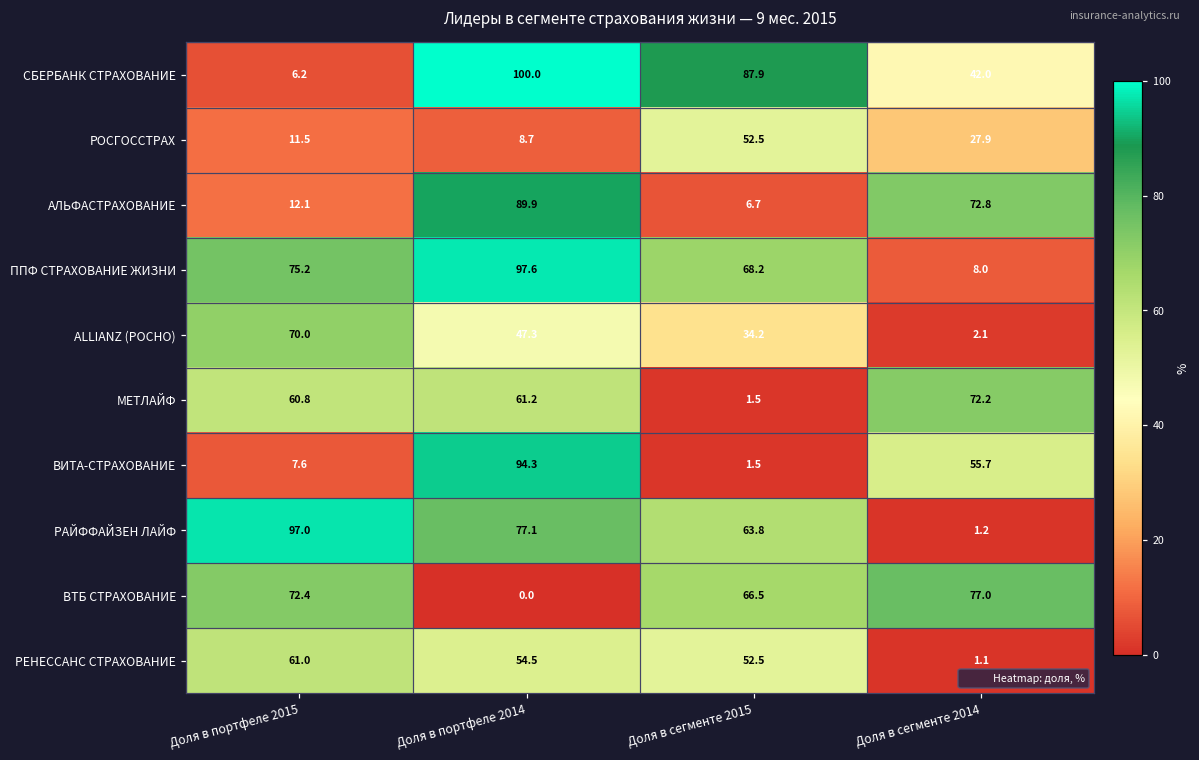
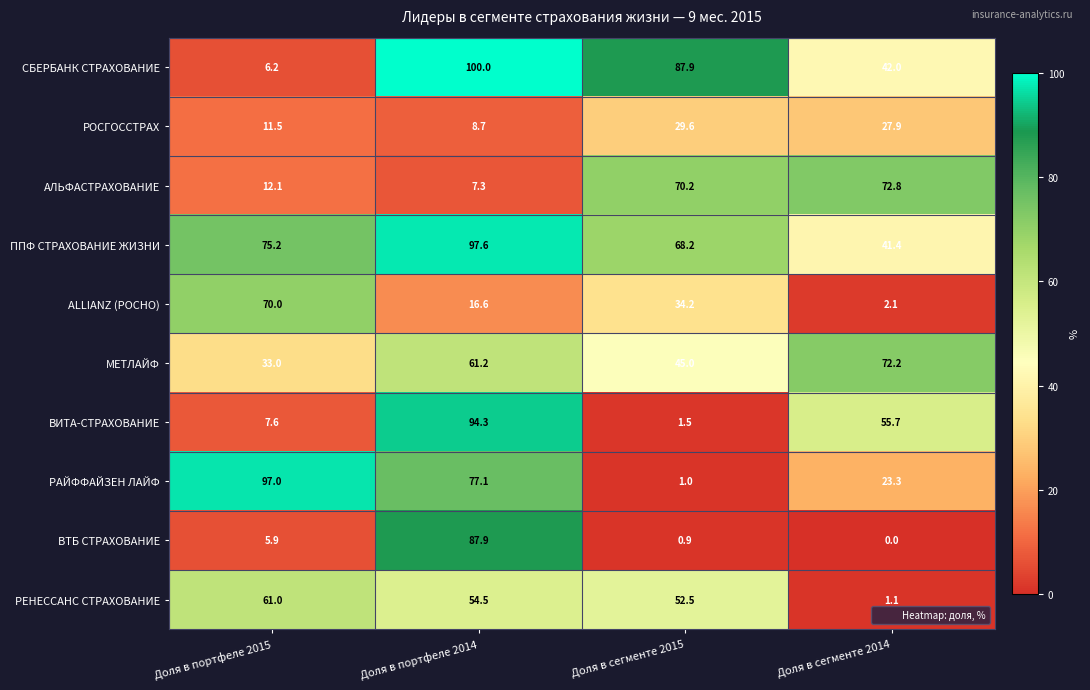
РОСГОССТРАХ, Доля в сегменте 2015: 52.5 -> 29.6
АЛЬФАСТРАХОВАНИЕ, Доля в портфеле 2014: 89.9 -> 7.3
АЛЬФАСТРАХОВАНИЕ, Доля в сегменте 2015: 6.7 -> 70.2
ППФ СТРАХОВАНИЕ ЖИЗНИ, Доля в сегменте 2014: 8.0 -> 41.4
ALLIANZ (РОСНО), Доля в портфеле 2014: 47.3 -> 16.6
МЕТЛАЙФ, Доля в портфеле 2015: 60.8 -> 33.0
МЕТЛАЙФ, Доля в сегменте 2015: 1.5 -> 45.0
РАЙФФАЙЗЕН ЛАЙФ, Доля в сегменте 2015: 63.8 -> 1.0
РАЙФФАЙЗЕН ЛАЙФ, Доля в сегменте 2014: 1.2 -> 23.3
ВТБ СТРАХОВАНИЕ, Доля в портфеле 2015: 72.4 -> 5.9
ВТБ СТРАХОВАНИЕ, Доля в портфеле 2014: 0.0 -> 87.9
ВТБ СТРАХОВАНИЕ, Доля в сегменте 2015: 66.5 -> 0.9
ВТБ СТРАХОВАНИЕ, Доля в сегменте 2014: 77.0 -> 0.0
